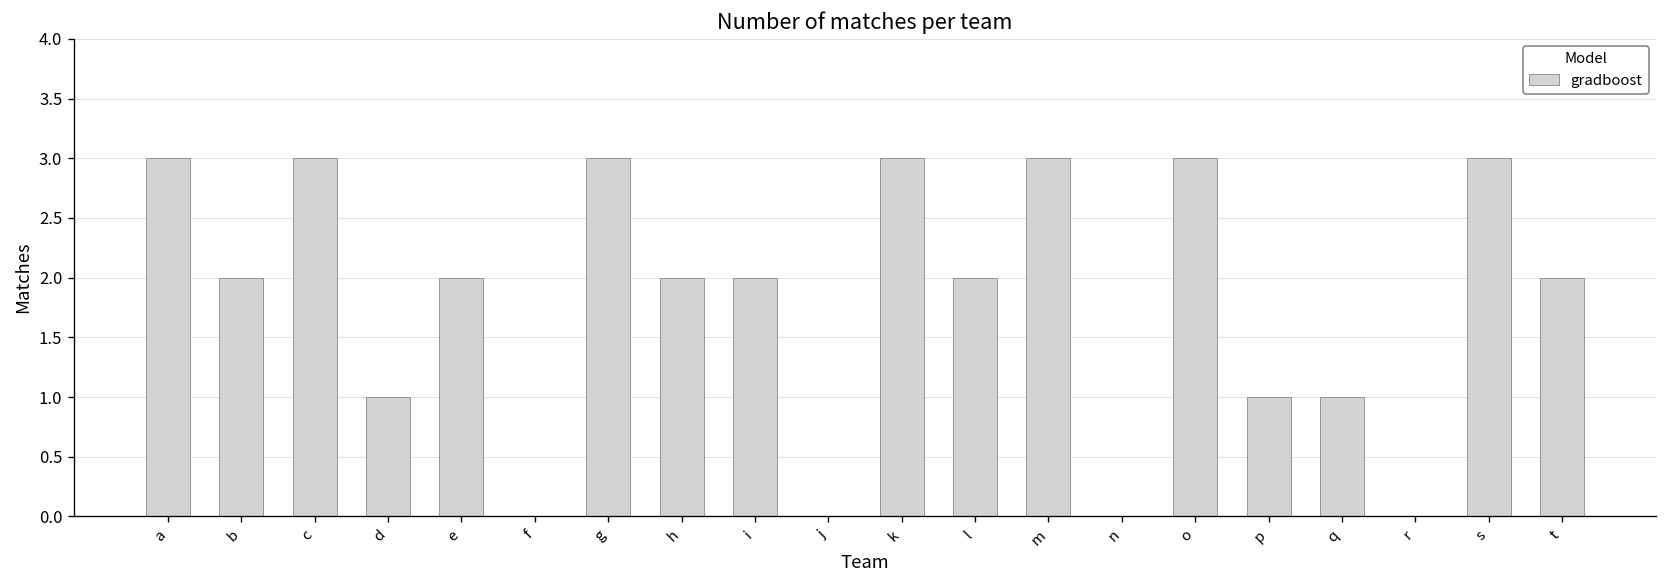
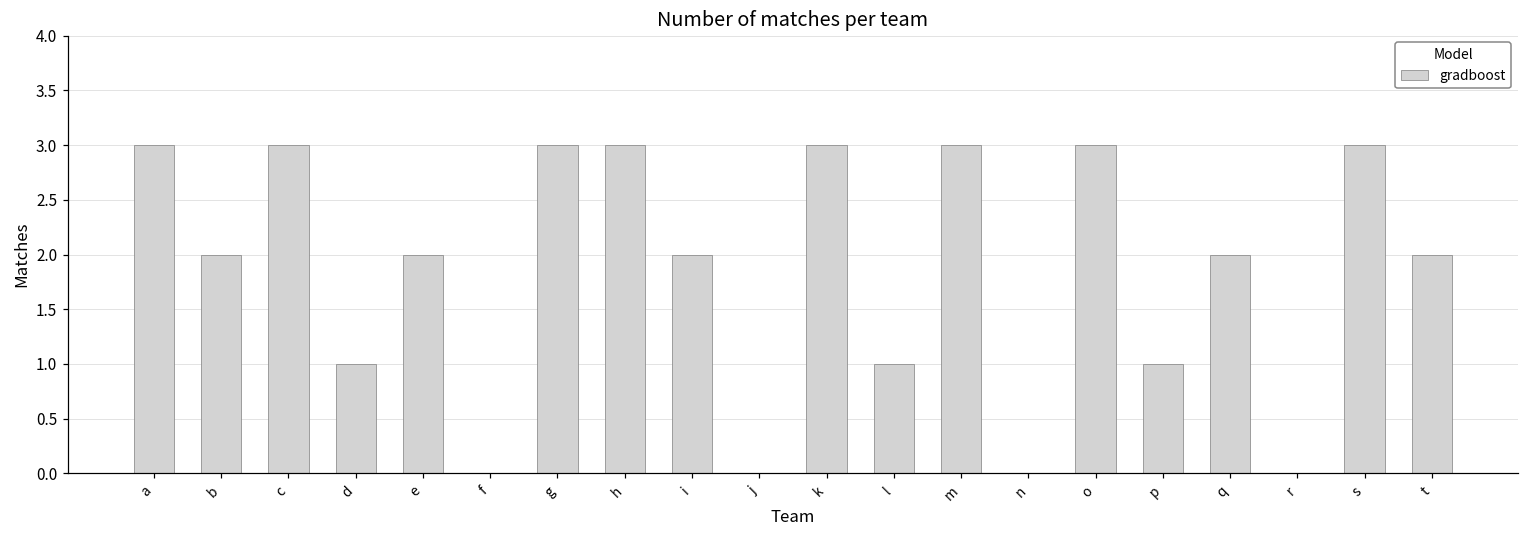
h: 2 -> 3
l: 2 -> 1
q: 1 -> 2
